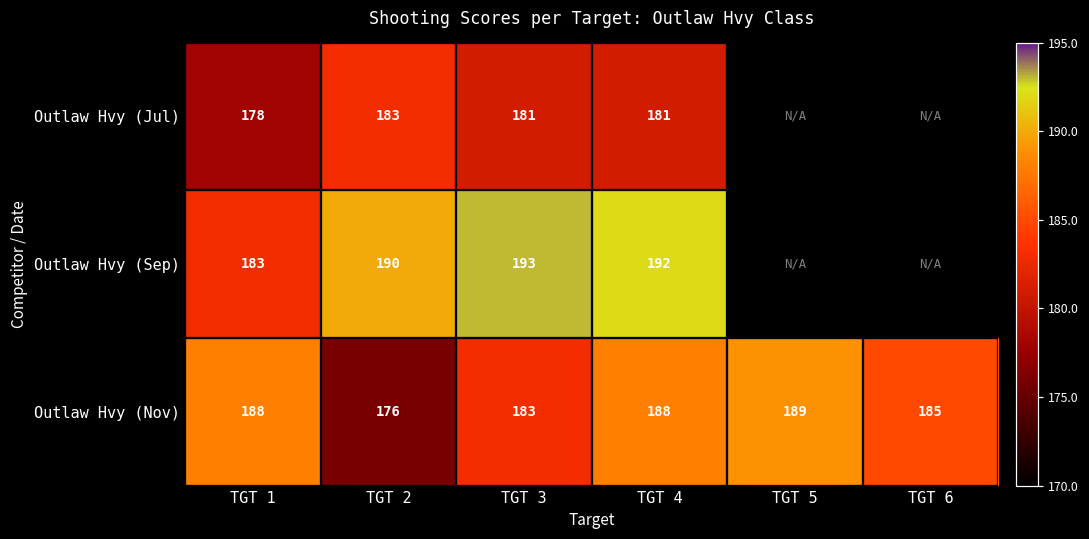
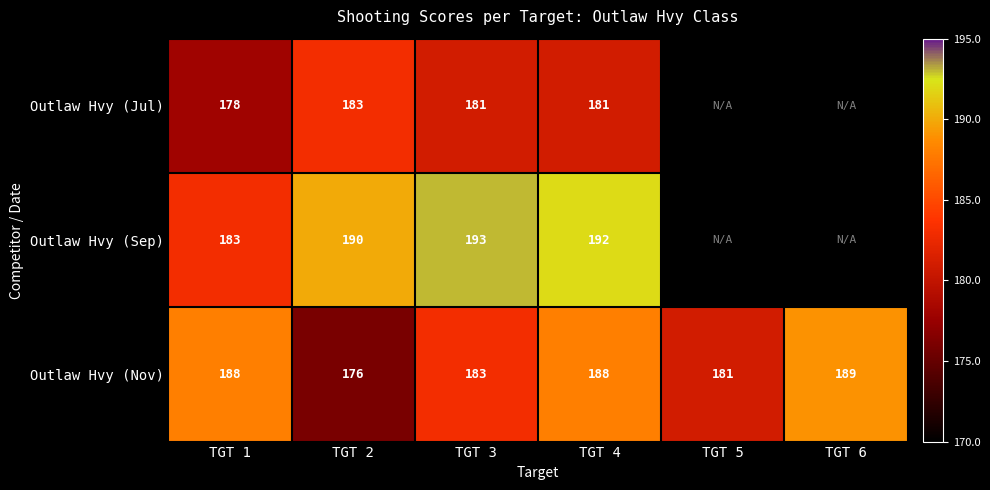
Outlaw Hvy (Nov), TGT 5: 189 -> 181
Outlaw Hvy (Nov), TGT 6: 185 -> 189
